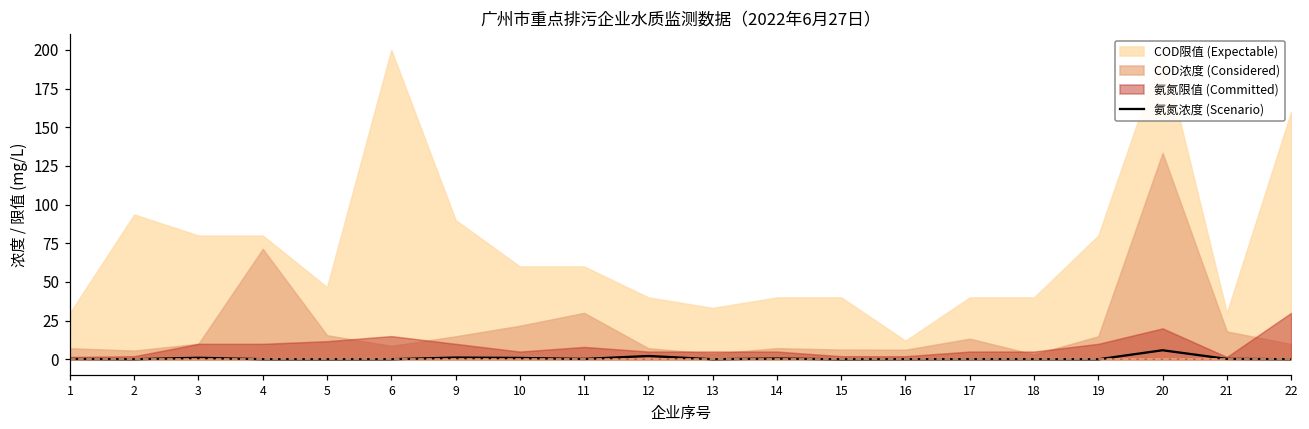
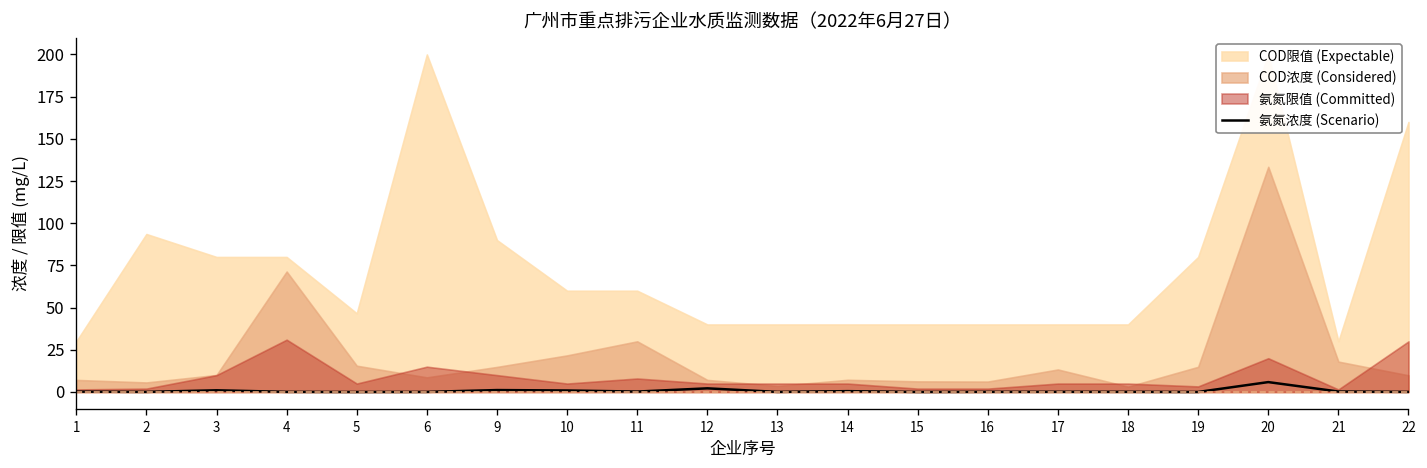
氨氮限值 (Committed), 4: 10 -> 31
氨氮限值 (Committed), 5: 12 -> 5
COD限值 (Expectable), 13: 33 -> 40
COD限值 (Expectable), 16: 12 -> 40
氨氮限值 (Committed), 19: 10 -> 3
